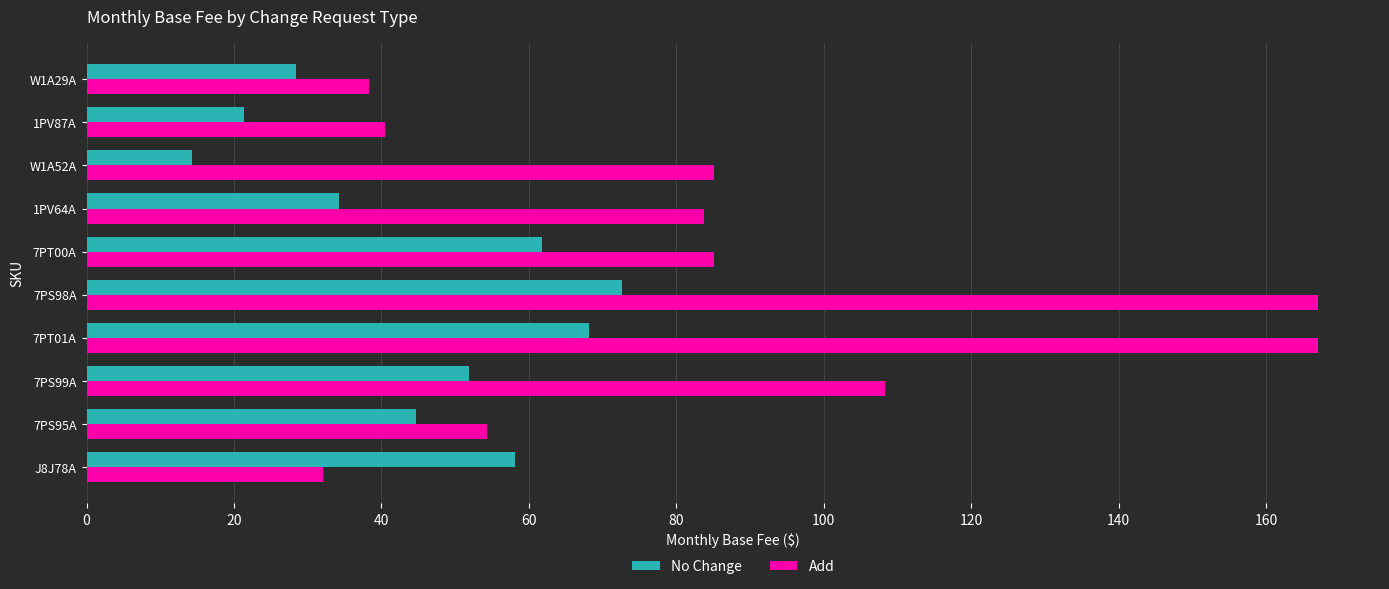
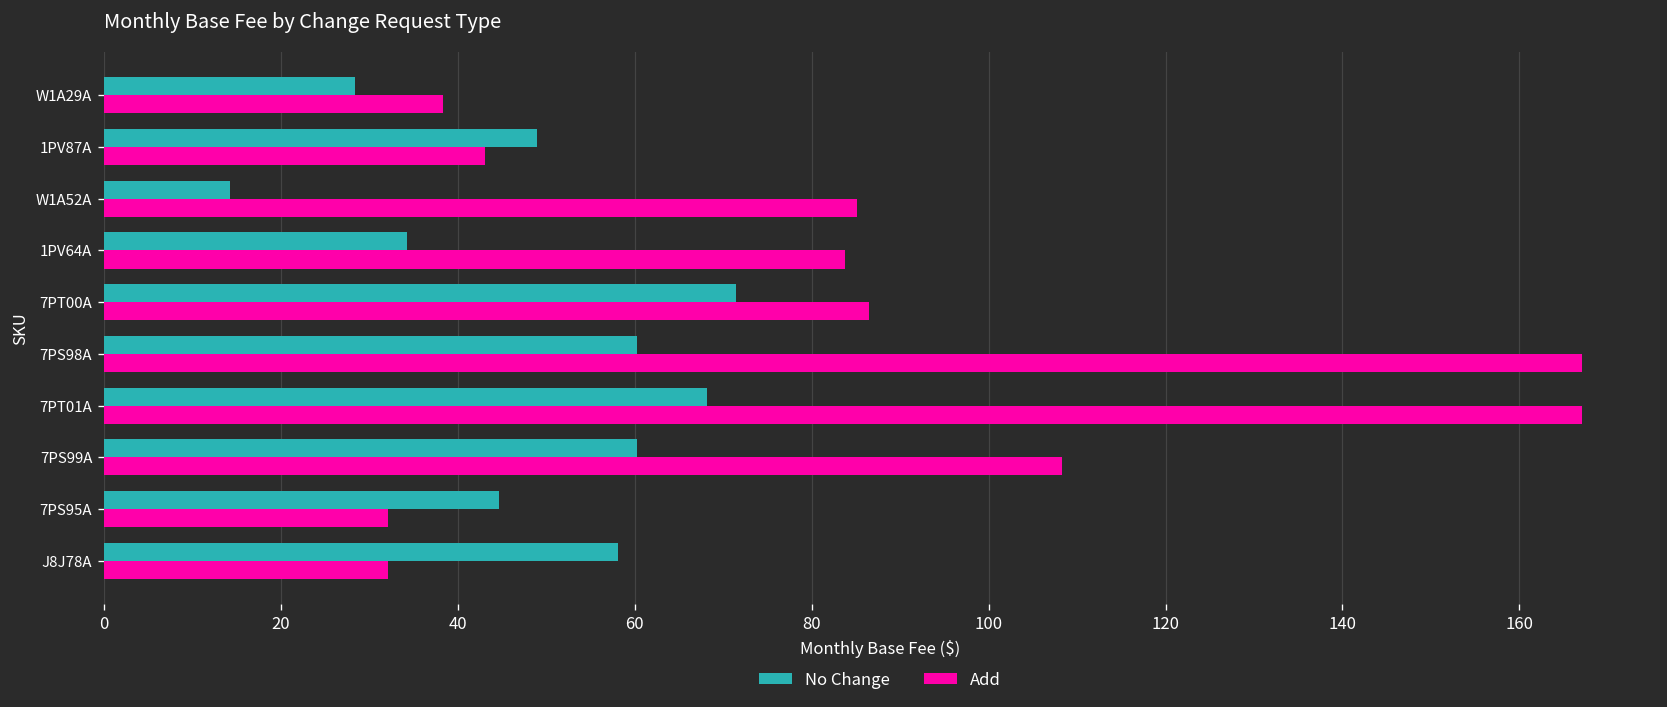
No Change, 1PV87A: 21 -> 49
Add, 1PV87A: 41 -> 43
No Change, 7PT00A: 62 -> 71
Add, 7PT00A: 85 -> 87
No Change, 7PS98A: 73 -> 60
No Change, 7PS99A: 52 -> 60
Add, 7PS95A: 54 -> 32
